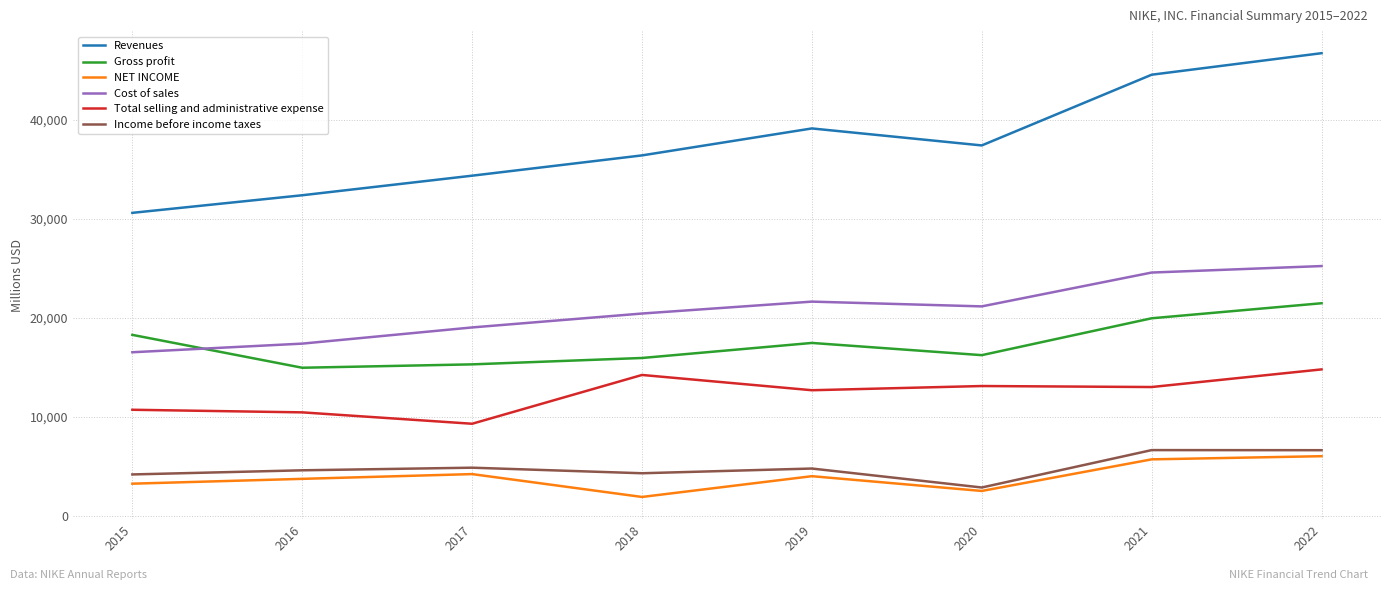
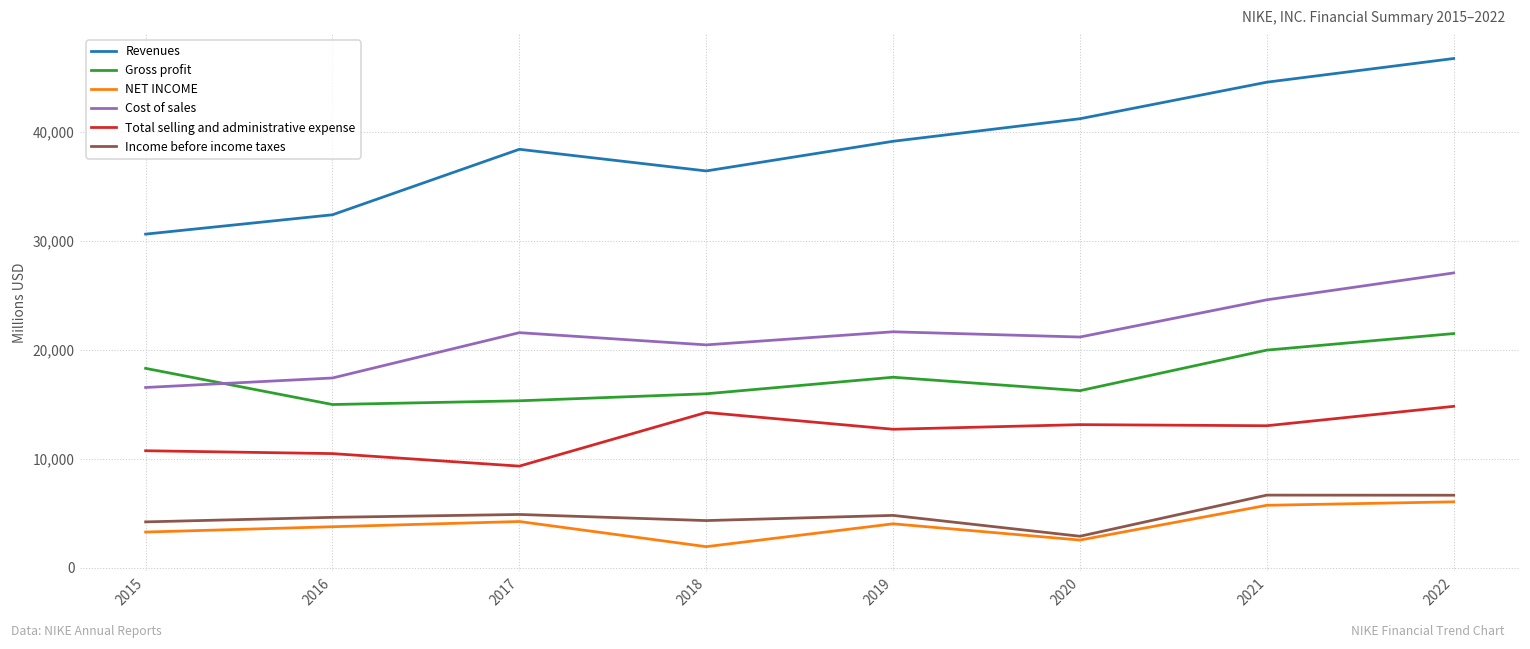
Revenues, 2017: 34,000 -> 38,000
Cost of sales, 2017: 19,000 -> 22,000
Revenues, 2020: 37,000 -> 41,000
Cost of sales, 2022: 25,000 -> 27,000
